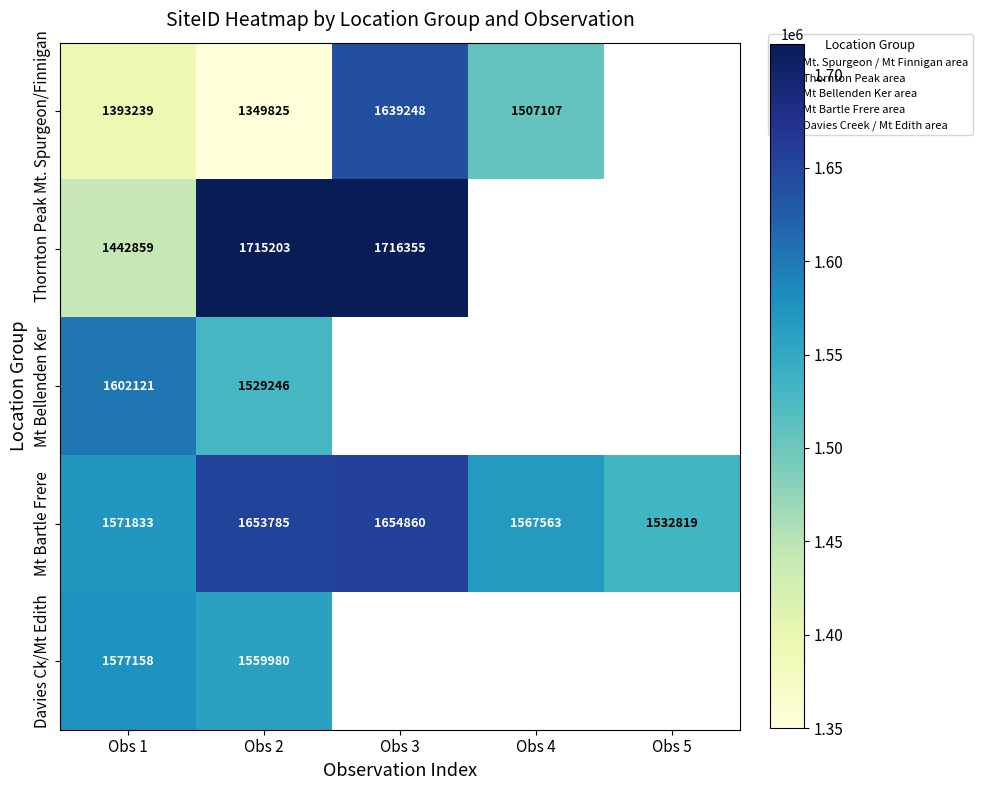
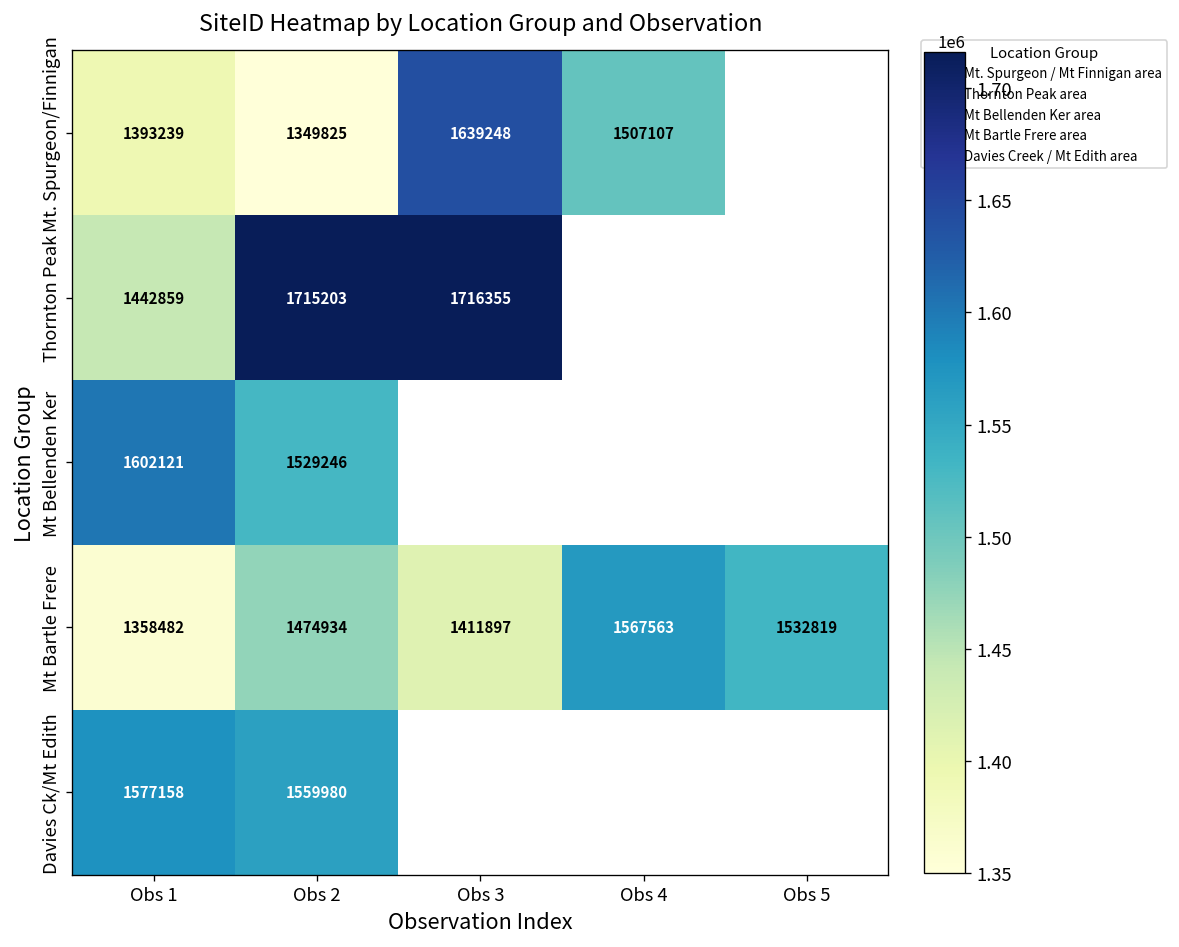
Mt Bartle Frere, Obs 1: 1571833 -> 1358482
Mt Bartle Frere, Obs 2: 1653785 -> 1474934
Mt Bartle Frere, Obs 3: 1654860 -> 1411897
